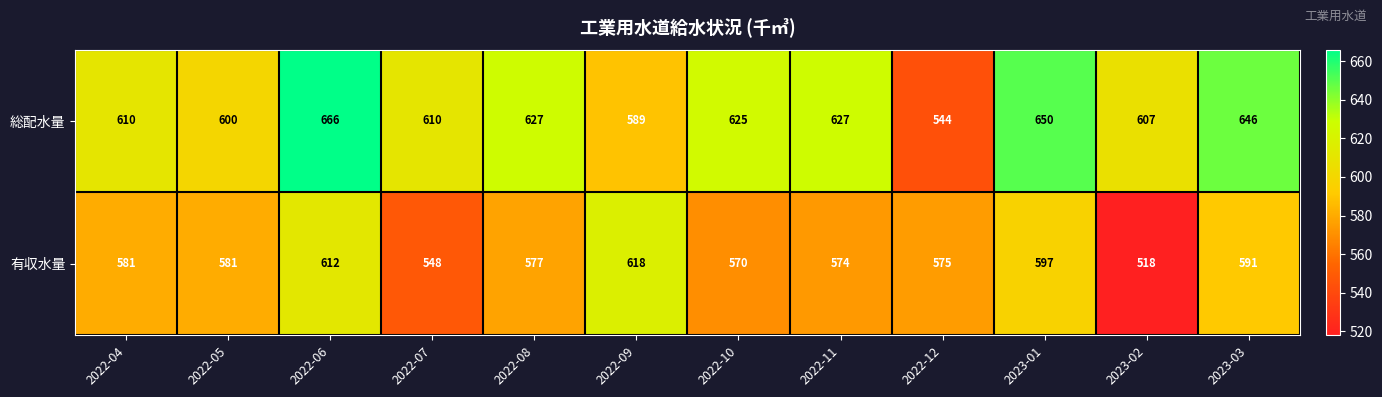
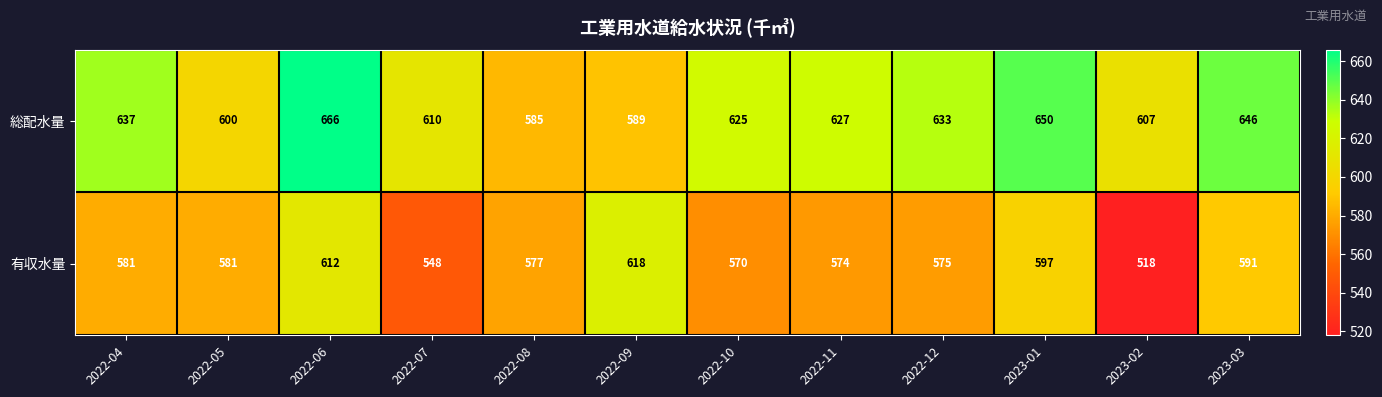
総配水量, 2022-04: 610 -> 637
総配水量, 2022-08: 627 -> 585
総配水量, 2022-12: 544 -> 633
